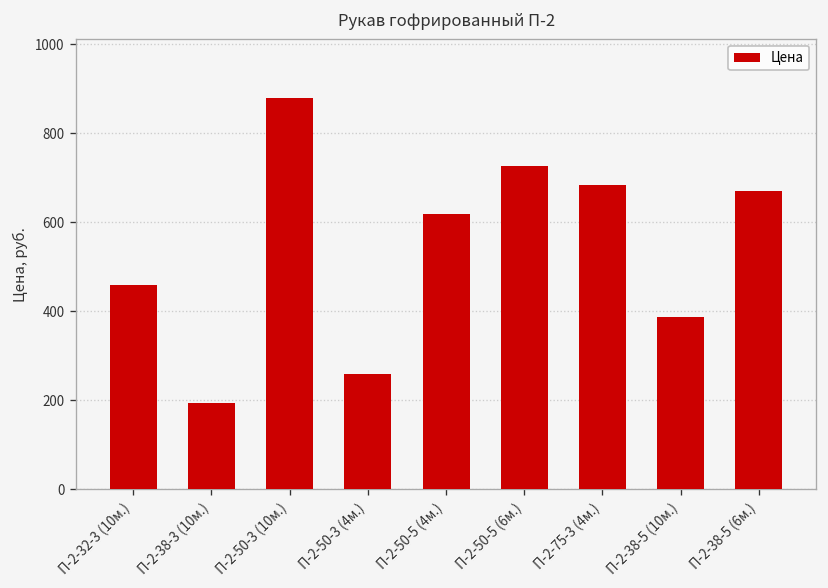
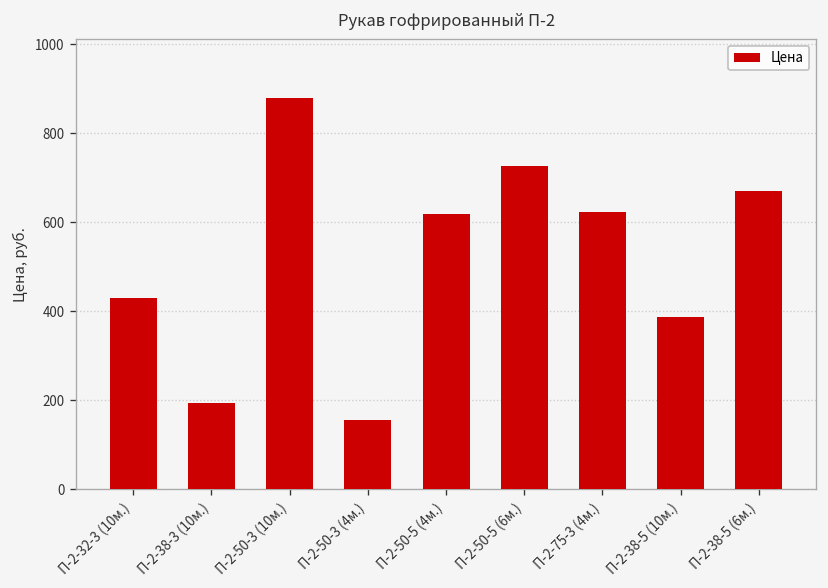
П-2-32-3 (10м.): 460 -> 430
П-2-50-3 (4м.): 260 -> 160
П-2-75-3 (4м.): 690 -> 620
